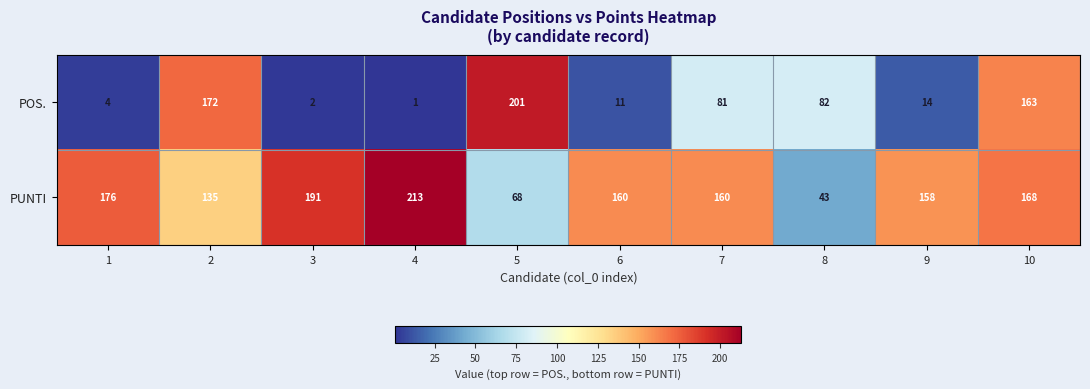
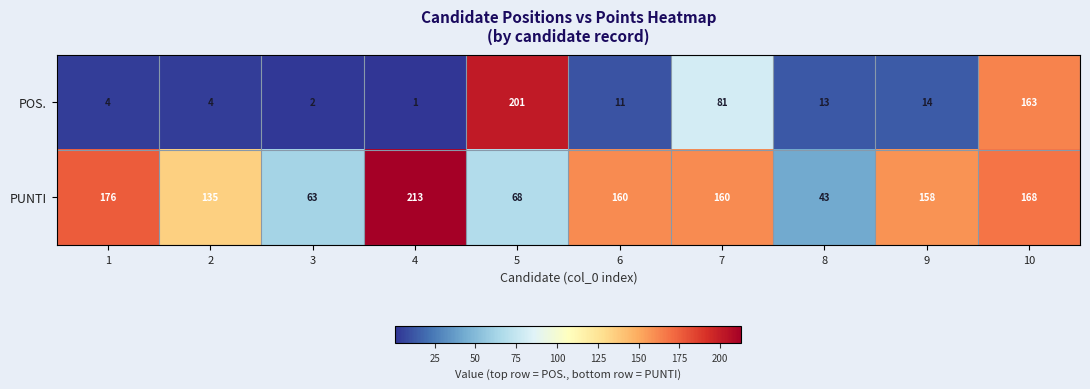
POS., 2: 172 -> 4
POS., 8: 82 -> 13
PUNTI, 3: 191 -> 63
